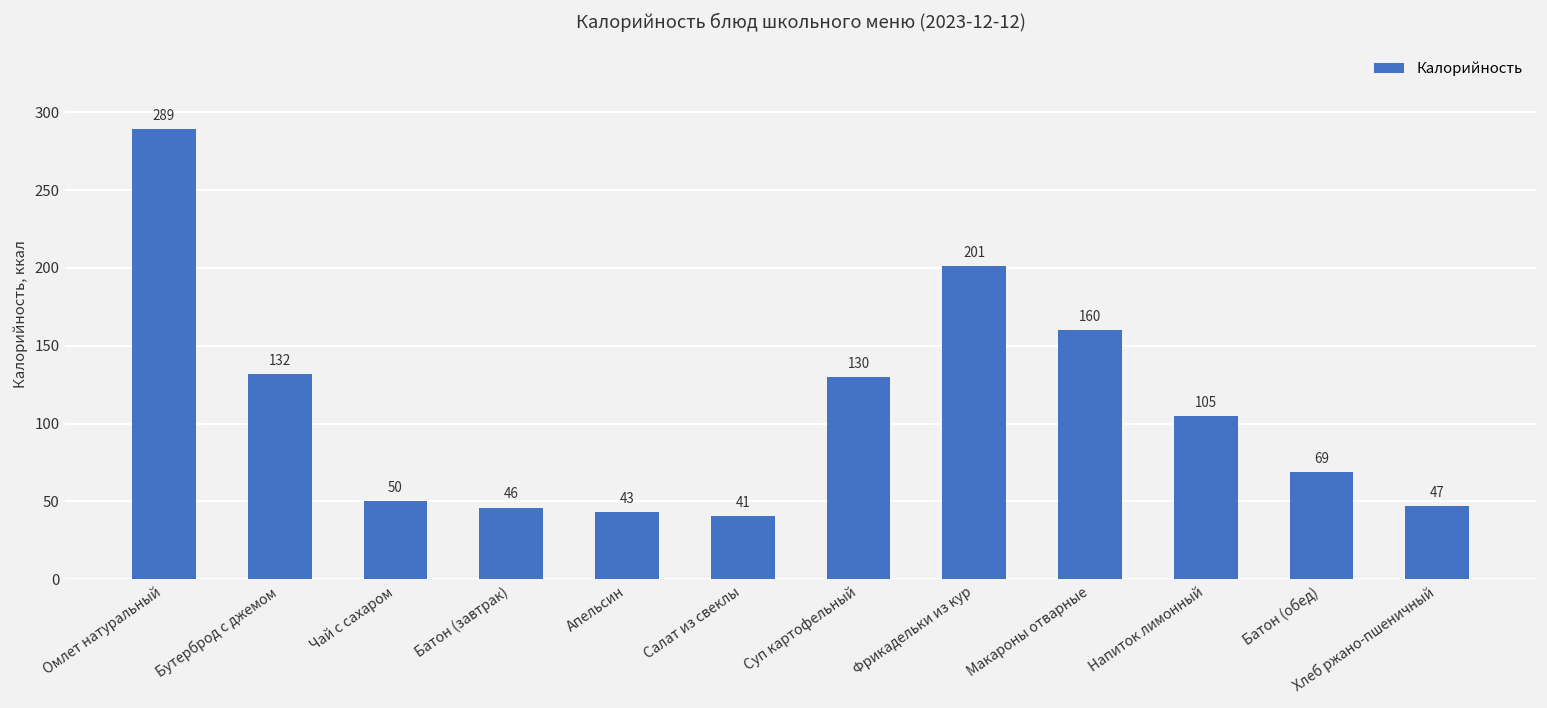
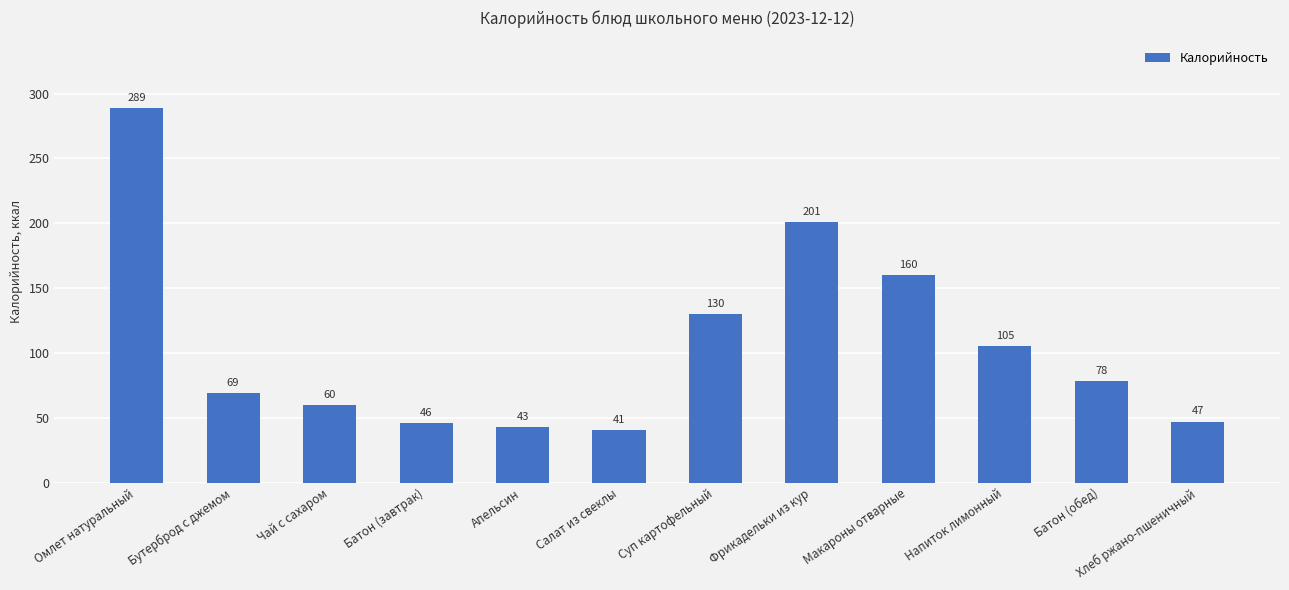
Бутерброд с джемом: 132 -> 69
Чай с сахаром: 50 -> 60
Батон (обед): 69 -> 78
